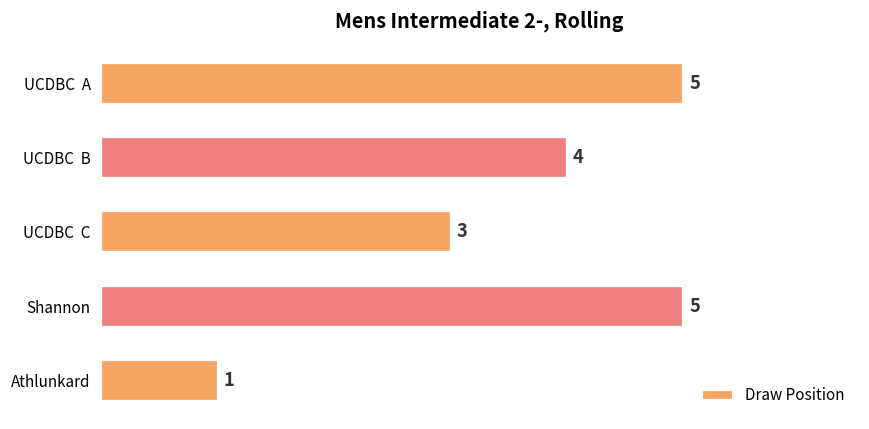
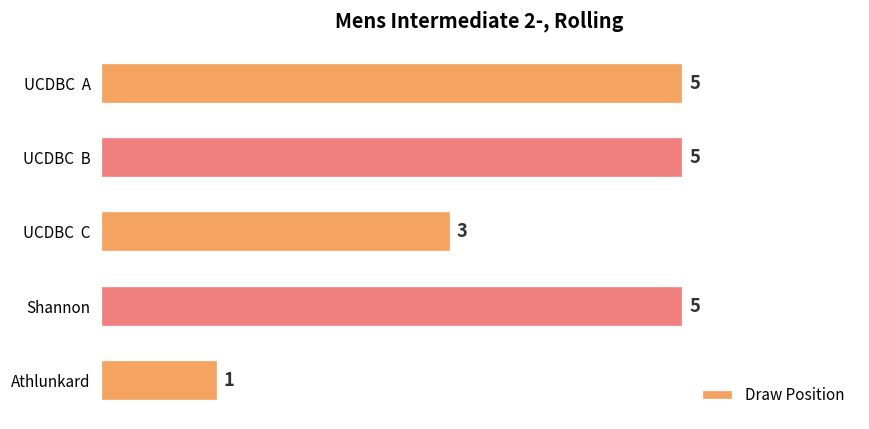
UCDBC B: 4 -> 5
